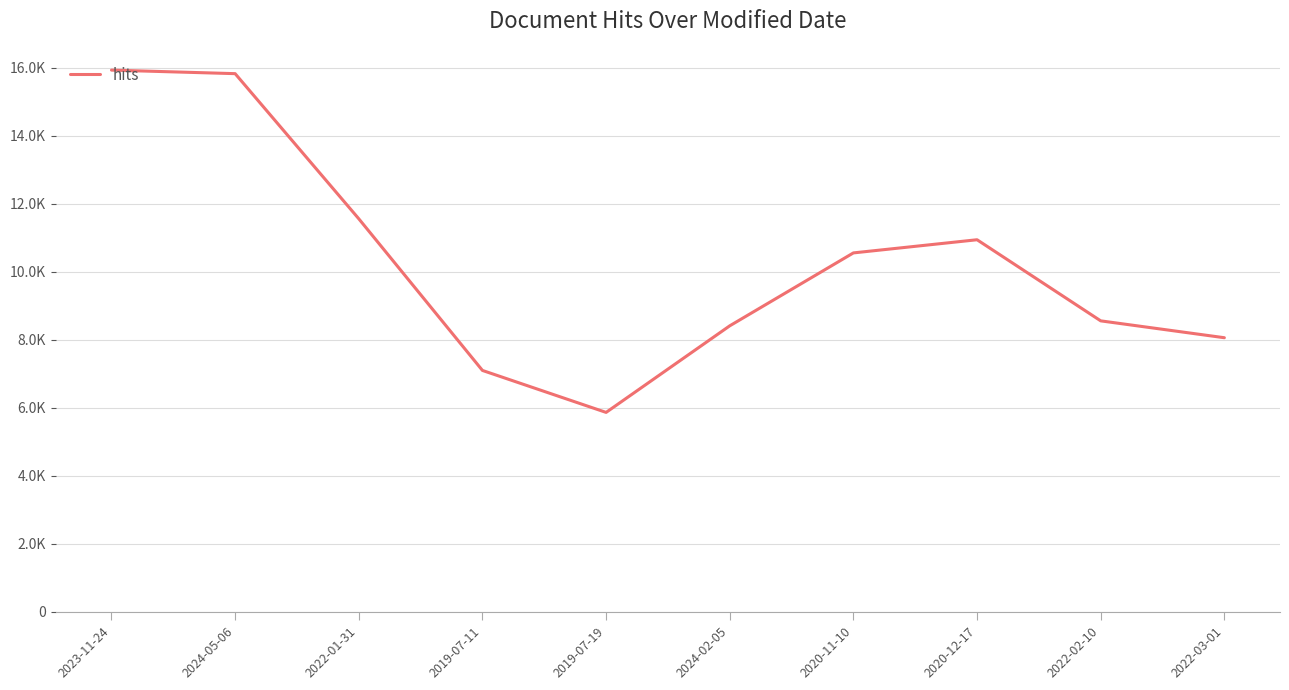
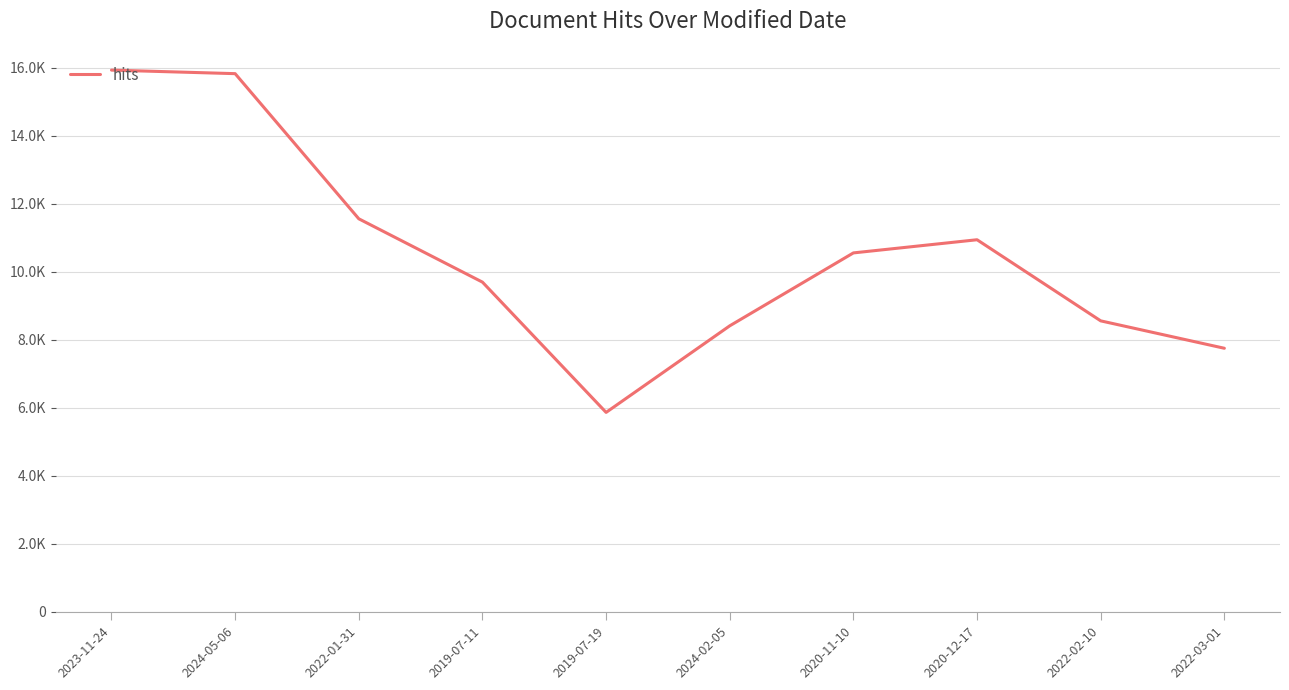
2019-07-11: 7100 -> 9700
2022-03-01: 8100 -> 7800
